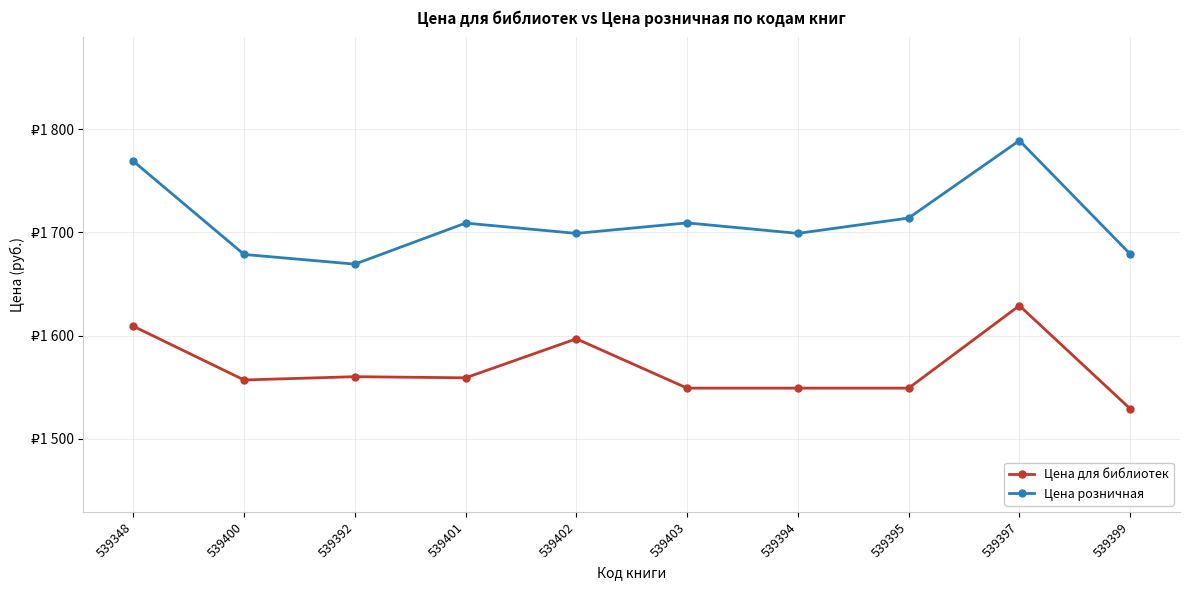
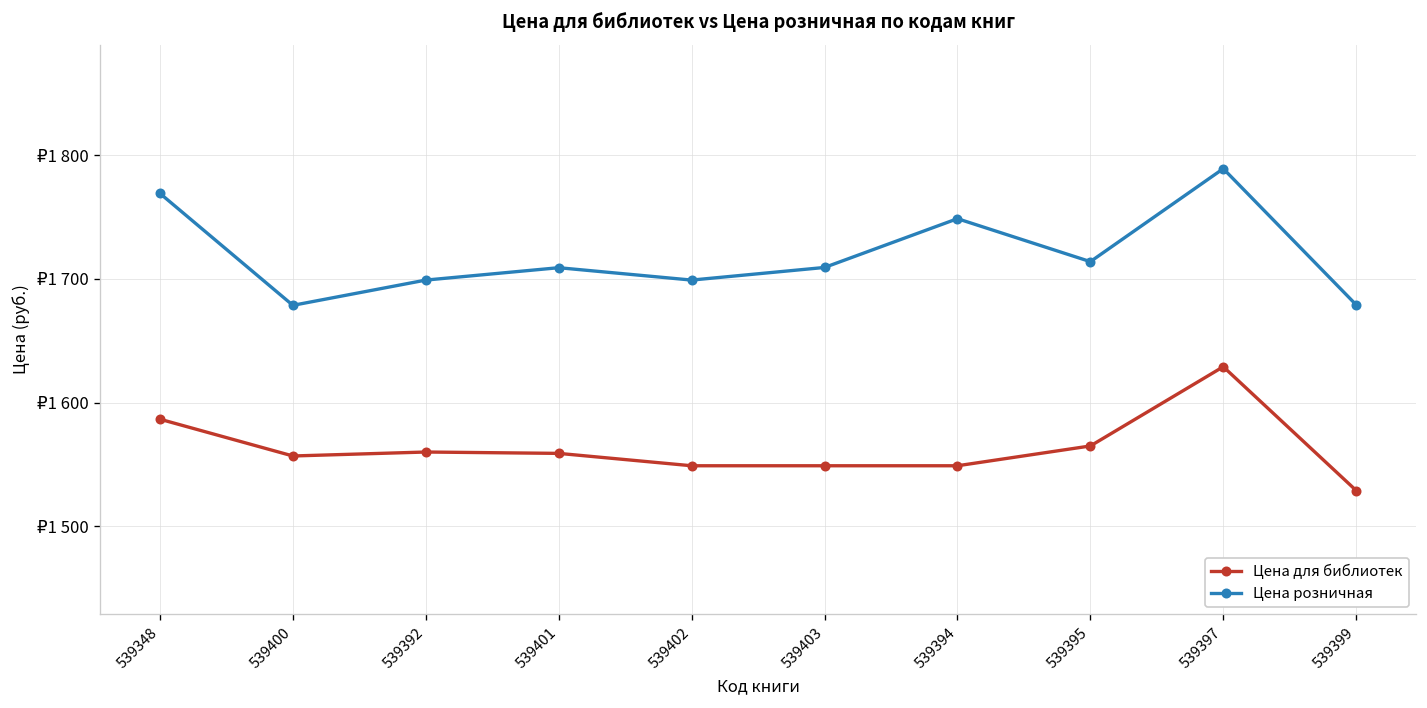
Цена для библиотек, 539348: ₽1609 -> ₽1587
Цена розничная, 539392: ₽1669 -> ₽1699
Цена для библиотек, 539402: ₽1597 -> ₽1549
Цена розничная, 539394: ₽1699 -> ₽1749
Цена для библиотек, 539395: ₽1549 -> ₽1565
